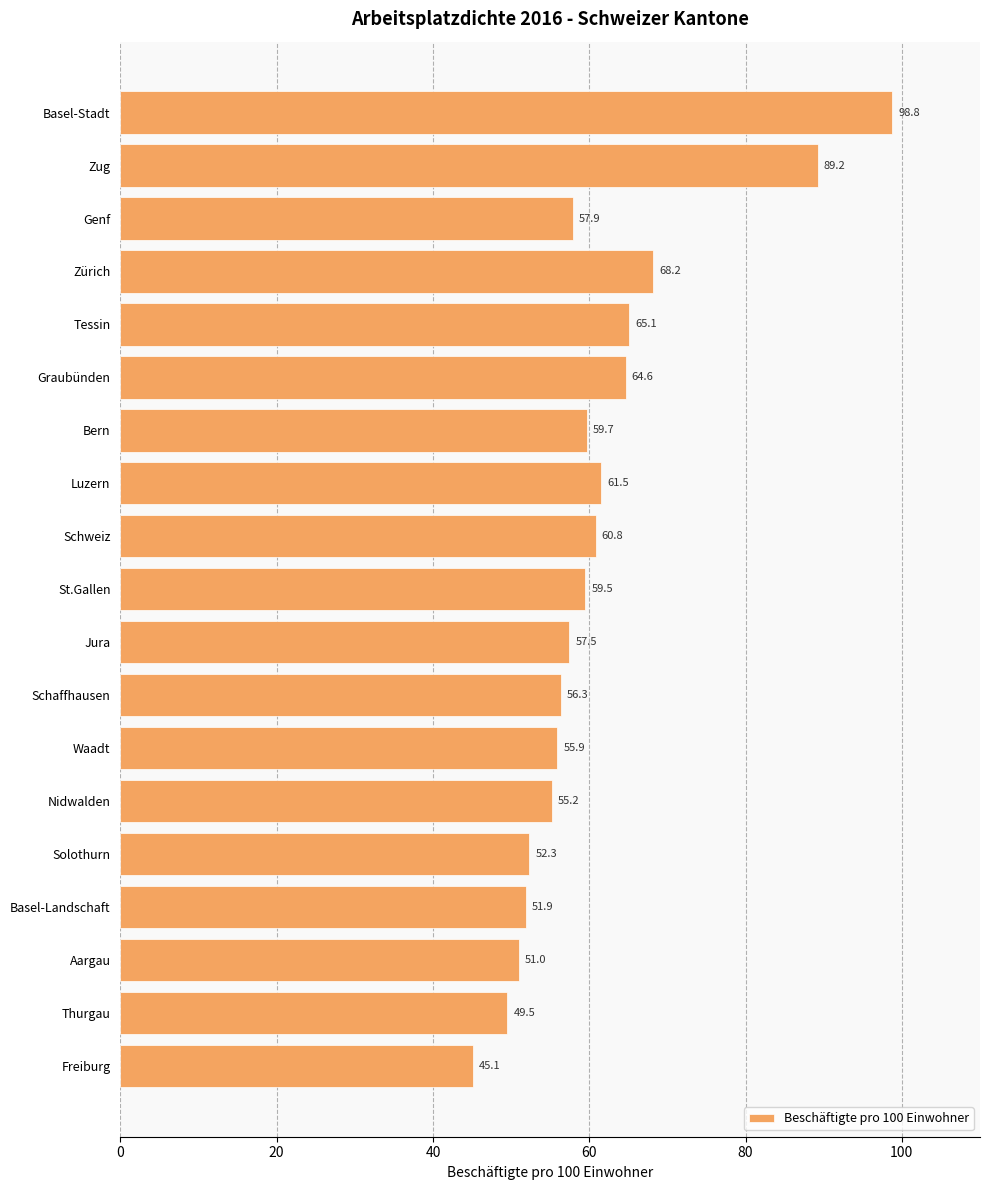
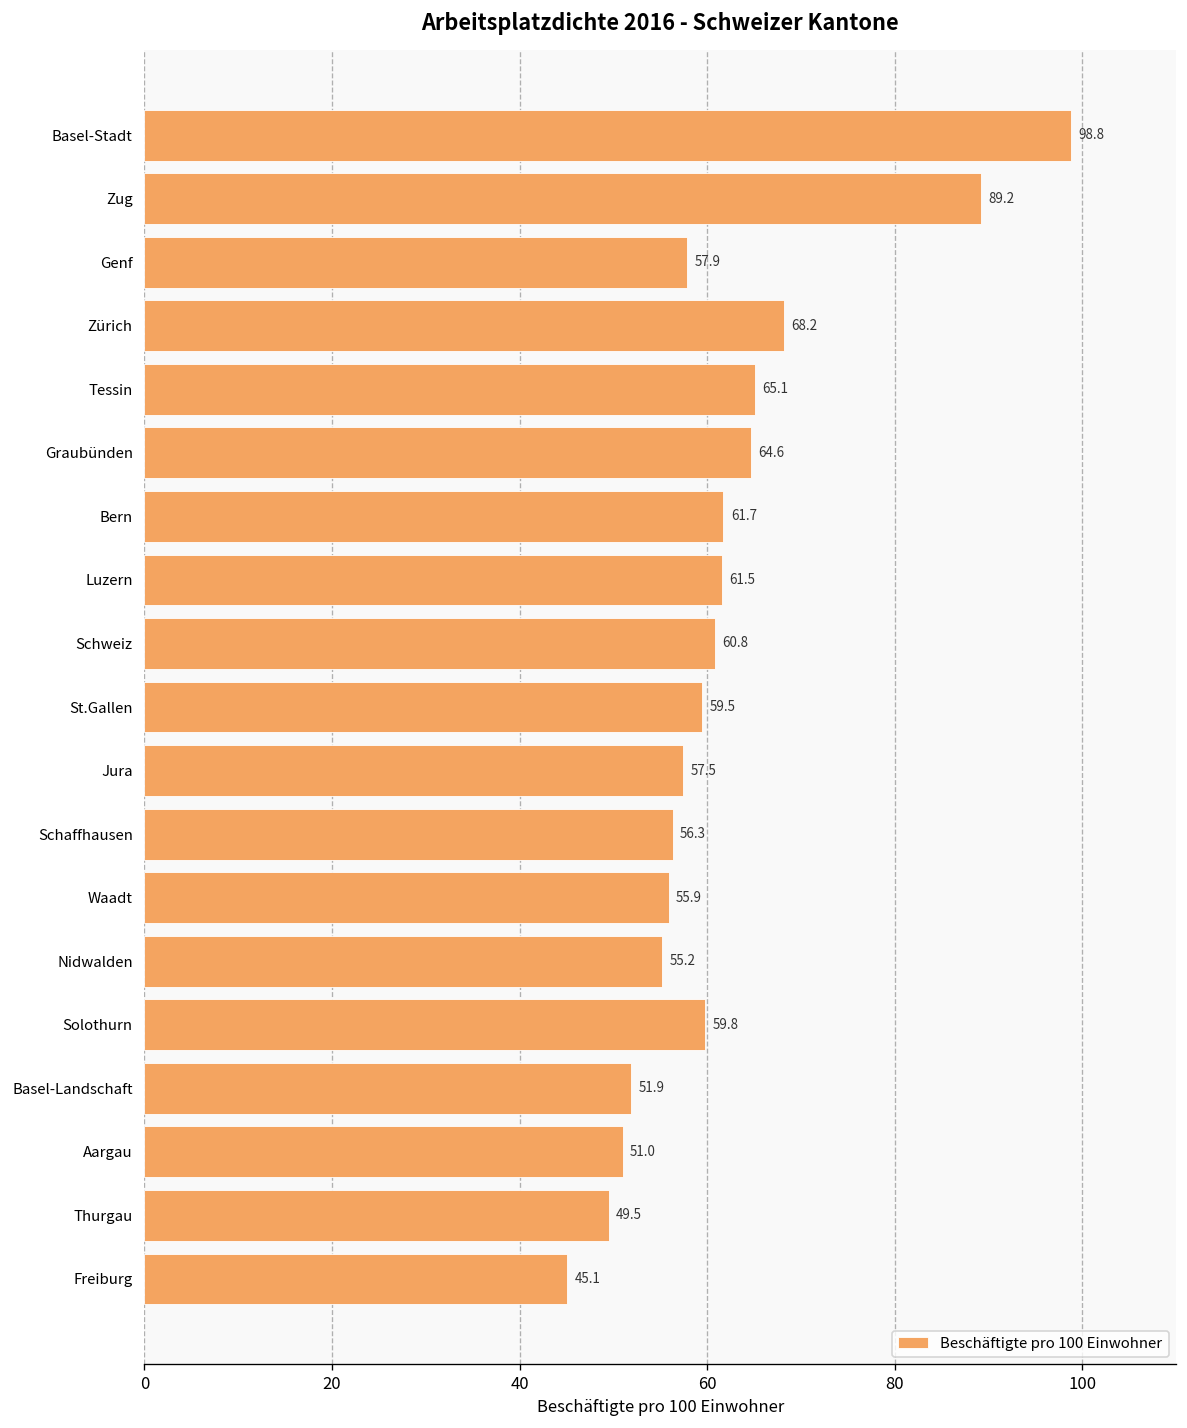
Bern: 59.7 -> 61.7
Solothurn: 52.3 -> 59.8
